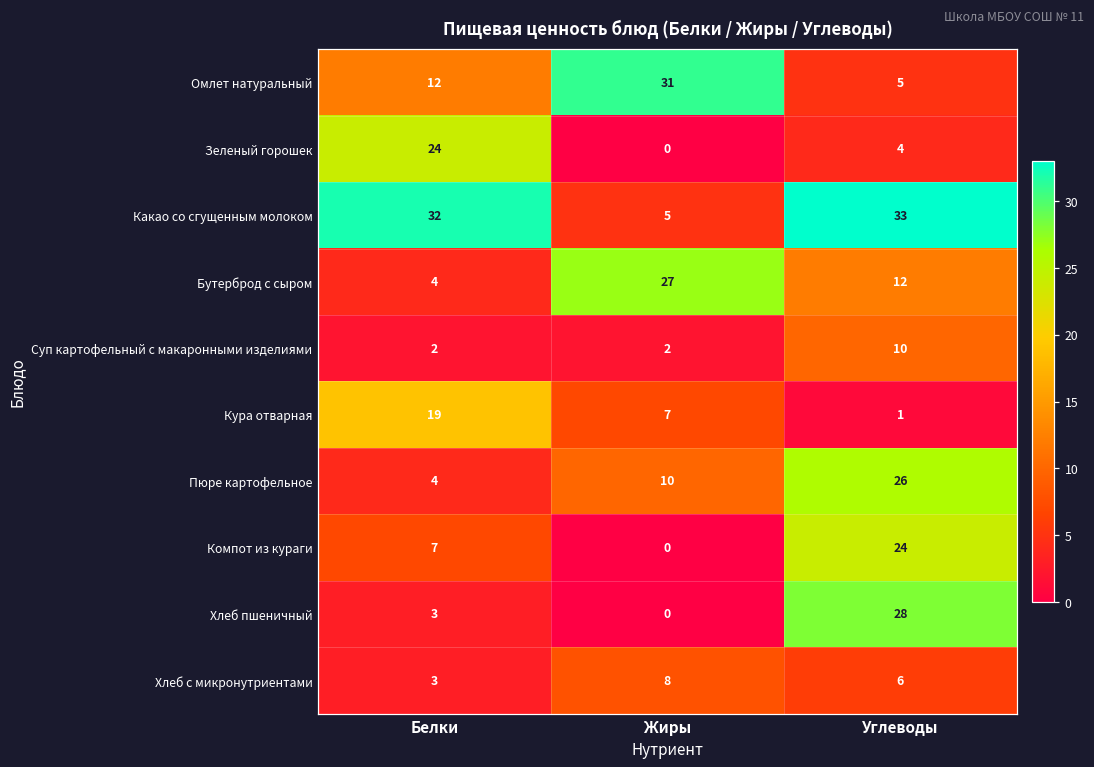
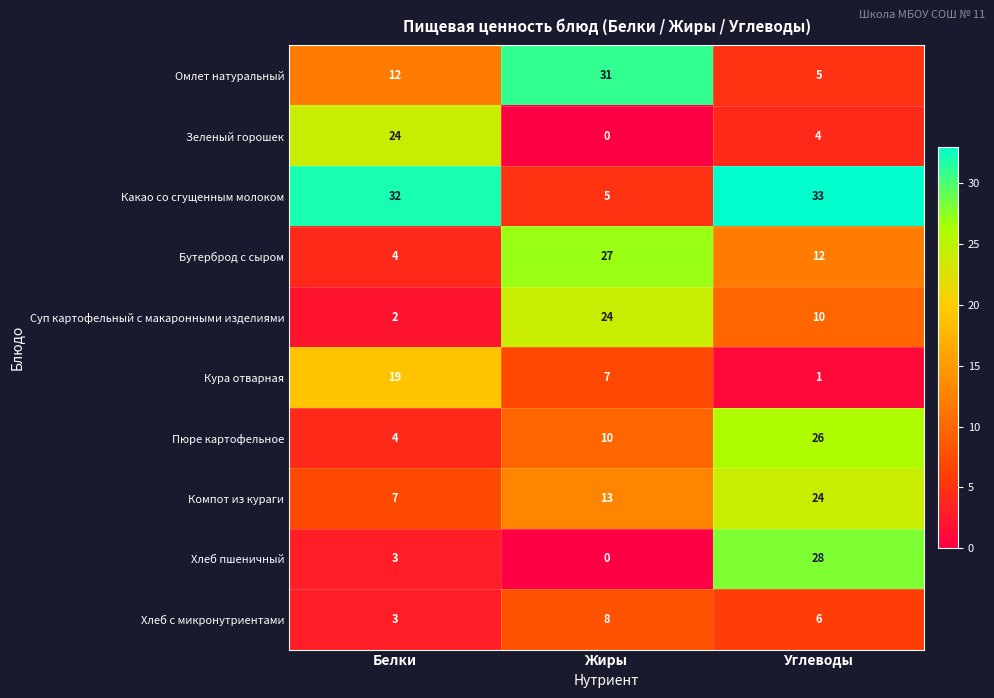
Суп картофельный с макаронными изделиями, Жиры: 2 -> 24
Компот из кураги, Жиры: 0 -> 13
